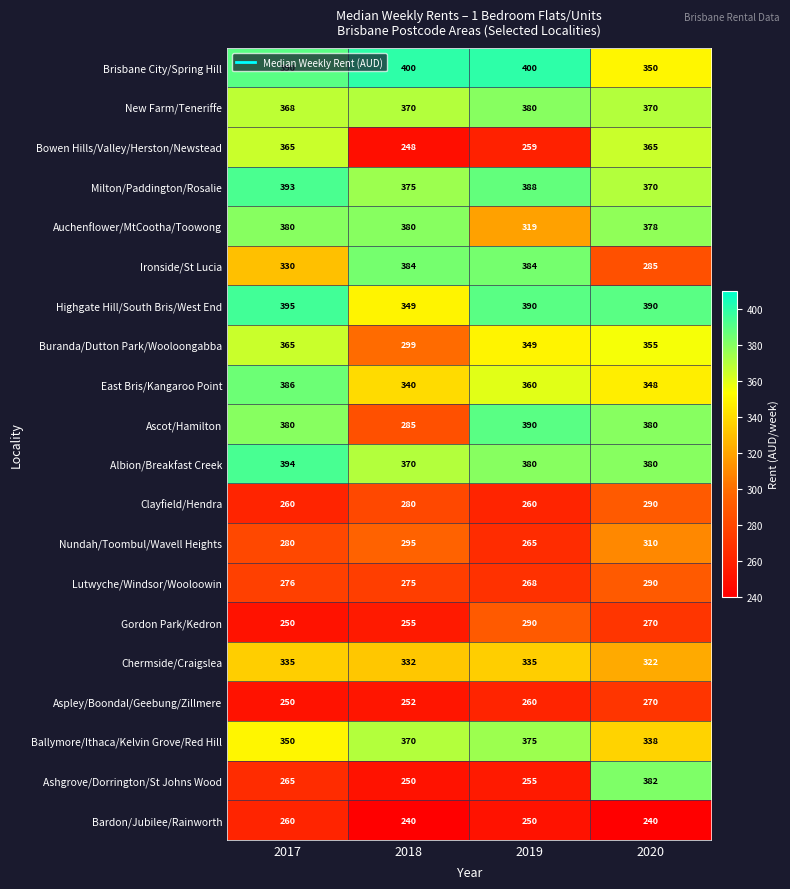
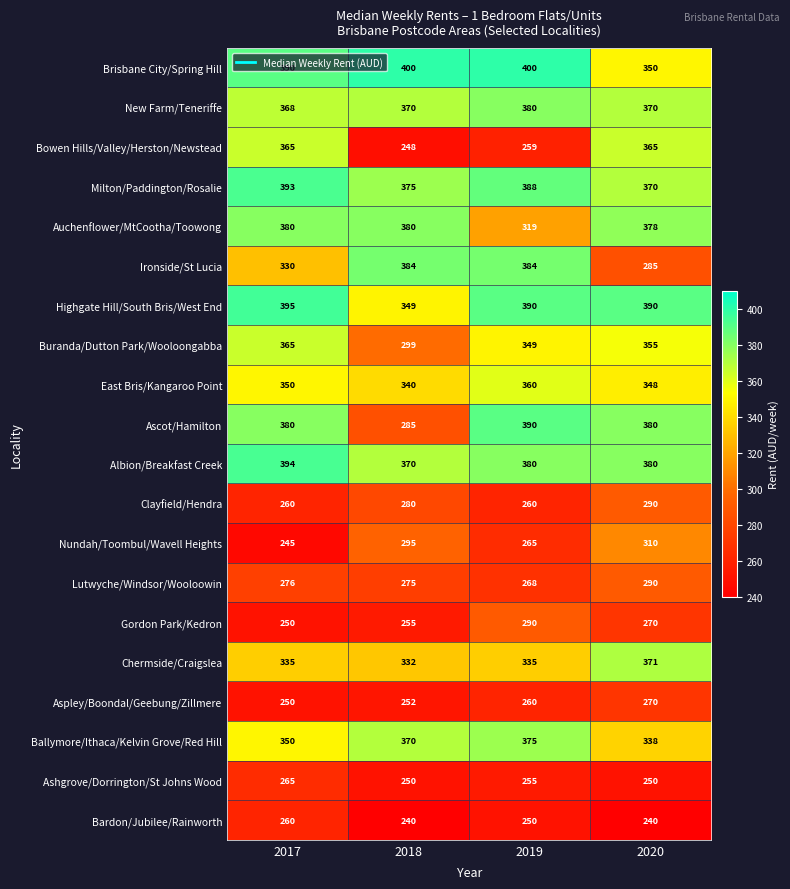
East Bris/Kangaroo Point, 2017: 386 -> 350
Nundah/Toombul/Wavell Heights, 2017: 280 -> 245
Chermside/Craigslea, 2020: 322 -> 371
Ashgrove/Dorrington/St Johns Wood, 2020: 382 -> 250
